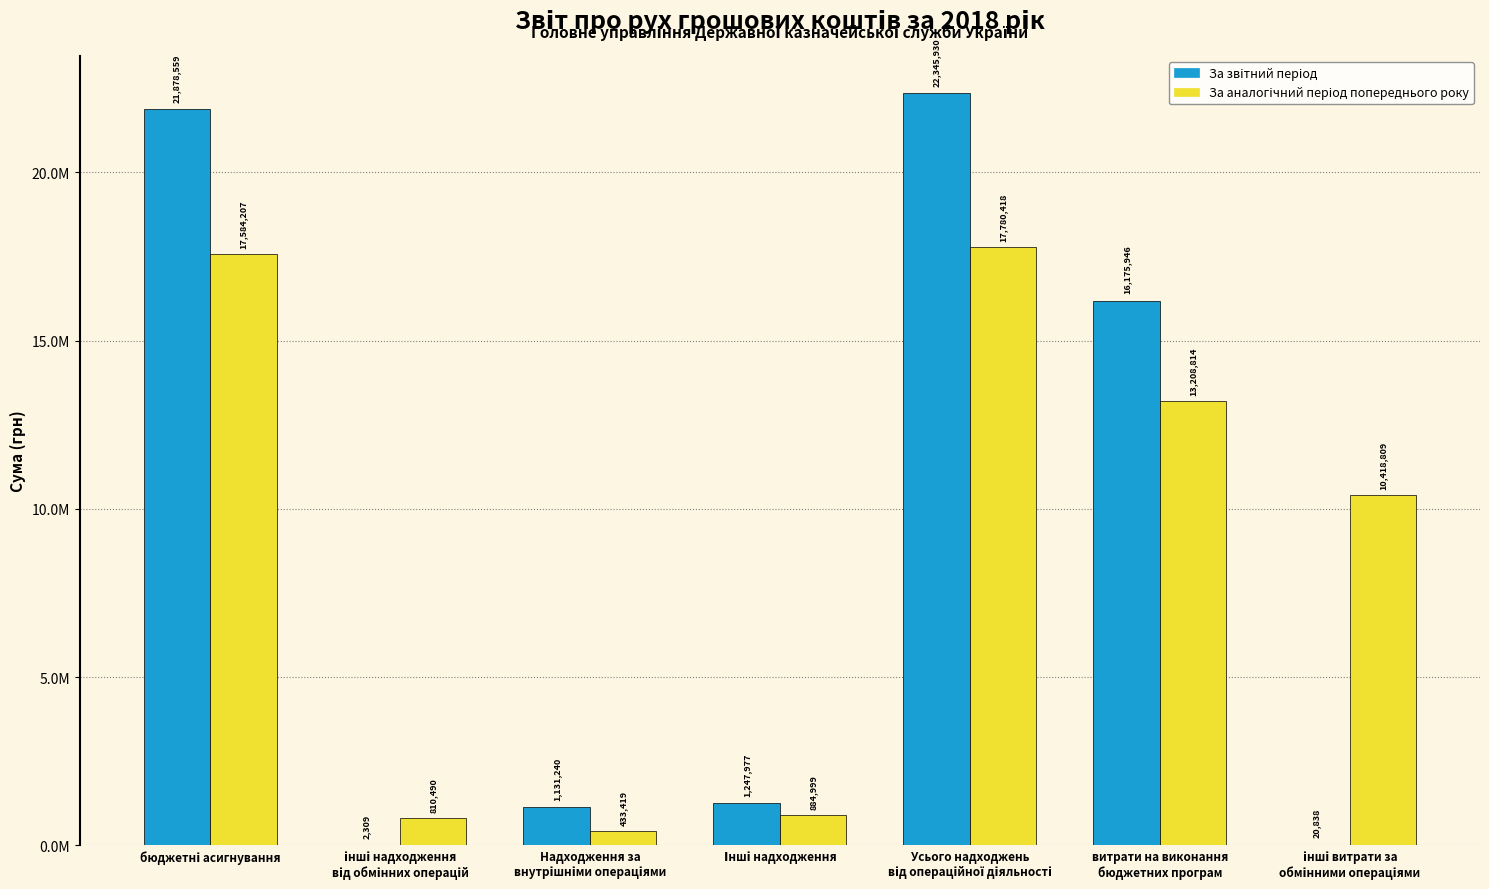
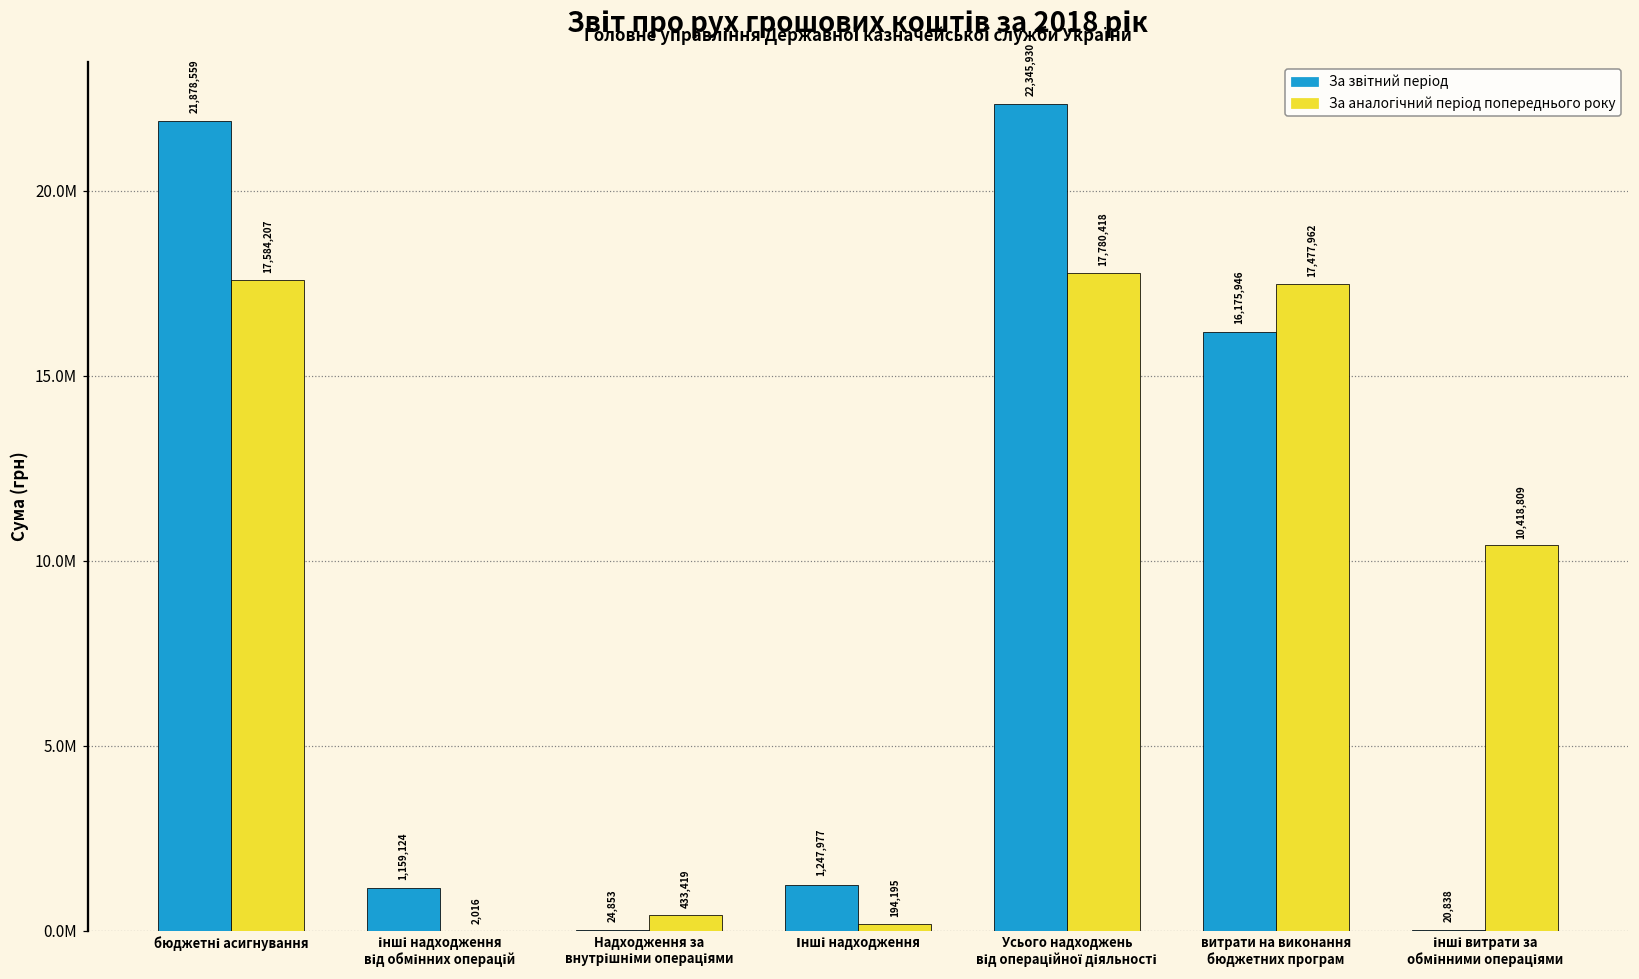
За звітний період, інші надходження від обмінних операцій: 2,309 -> 1,159,124
За аналогічний період попереднього року, інші надходження від обмінних операцій: 810,490 -> 2,016
За звітний період, Надходження за внутрішніми операціями: 1,131,240 -> 24,853
За аналогічний період попереднього року, Інші надходження: 884,999 -> 194,195
За аналогічний період попереднього року, витрати на виконання бюджетних програм: 13,208,814 -> 17,477,962
